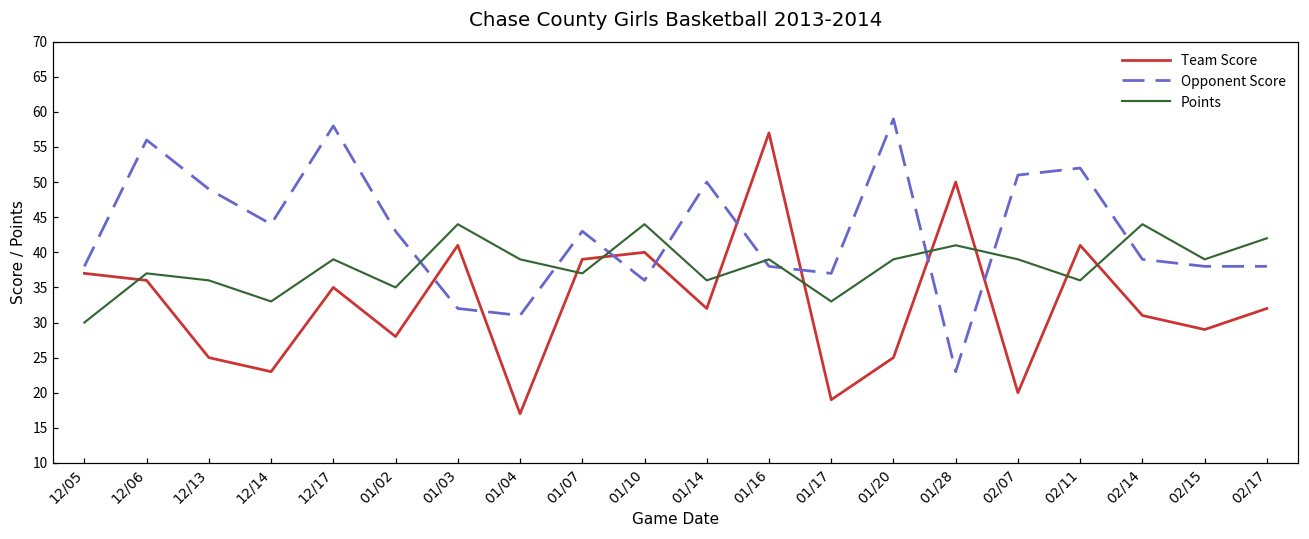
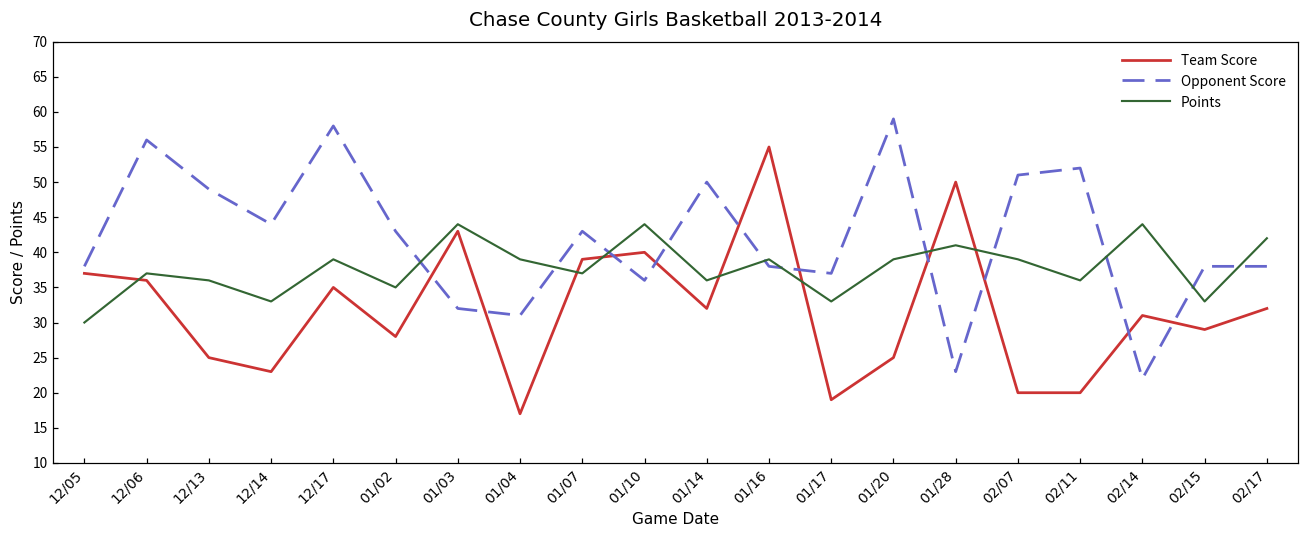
Team Score, 01/03: 41 -> 43
Team Score, 01/16: 57 -> 55
Team Score, 02/11: 41 -> 20
Opponent Score, 02/14: 39 -> 22
Points, 02/15: 39 -> 33
